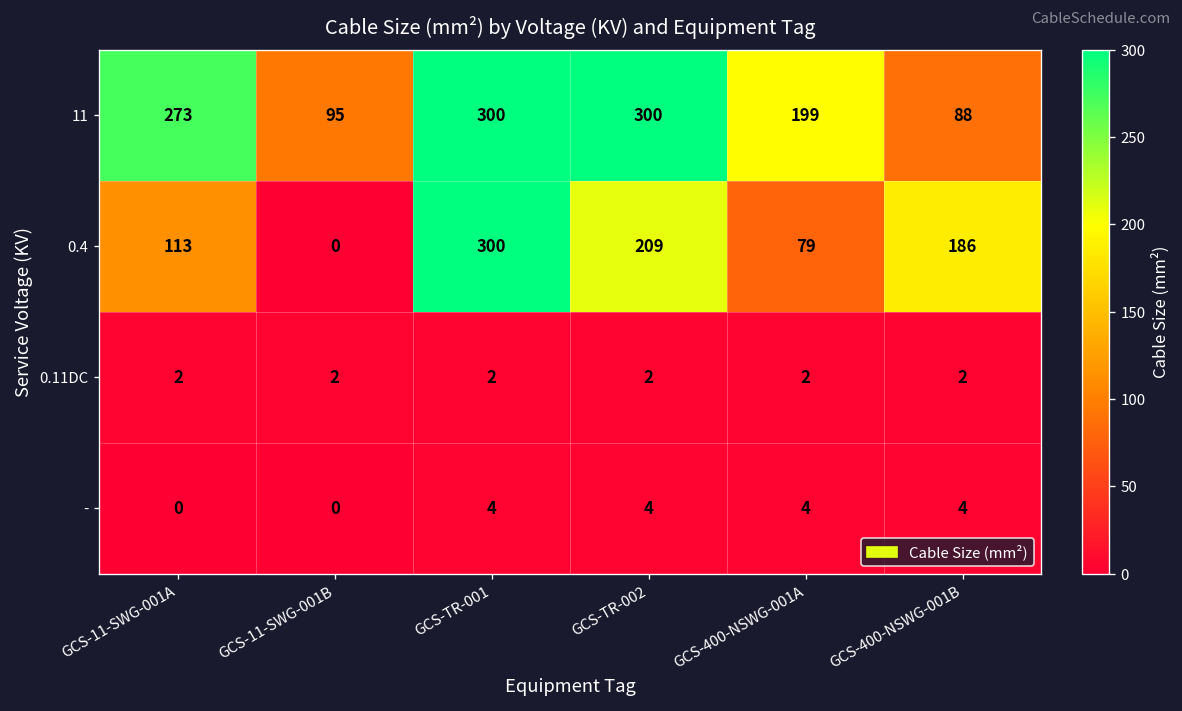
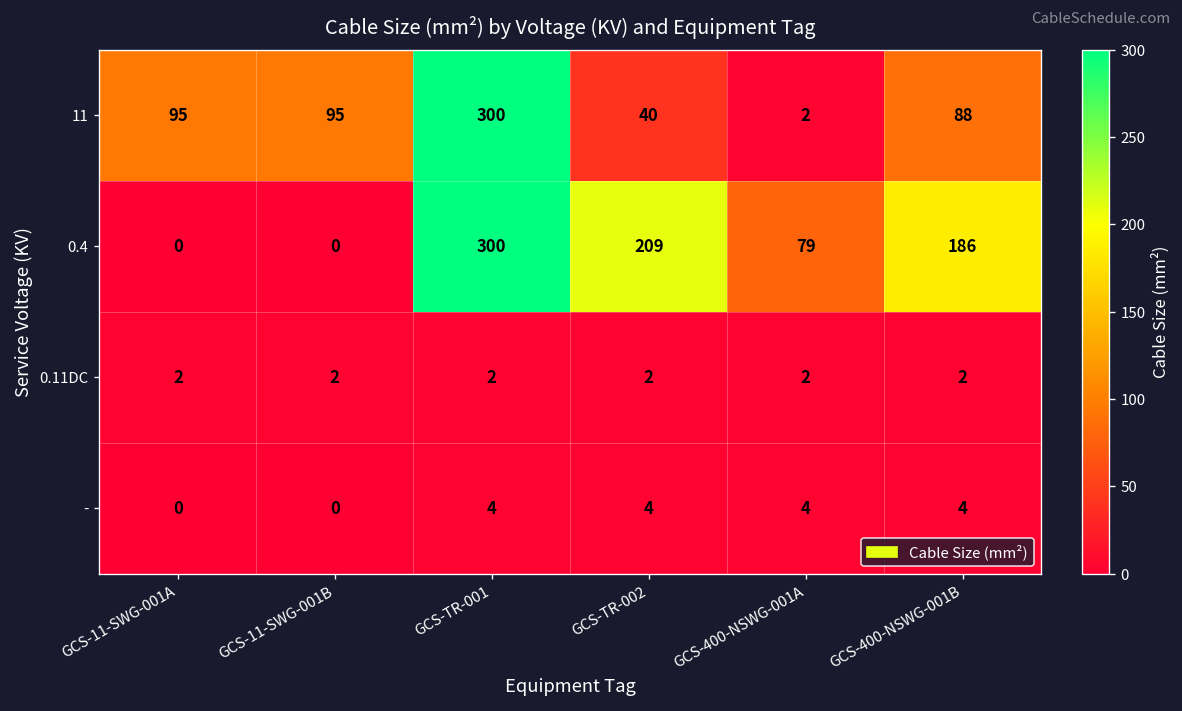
11, GCS-11-SWG-001A: 273 -> 95
11, GCS-TR-002: 300 -> 40
11, GCS-400-NSWG-001A: 199 -> 2
0.4, GCS-11-SWG-001A: 113 -> 0
